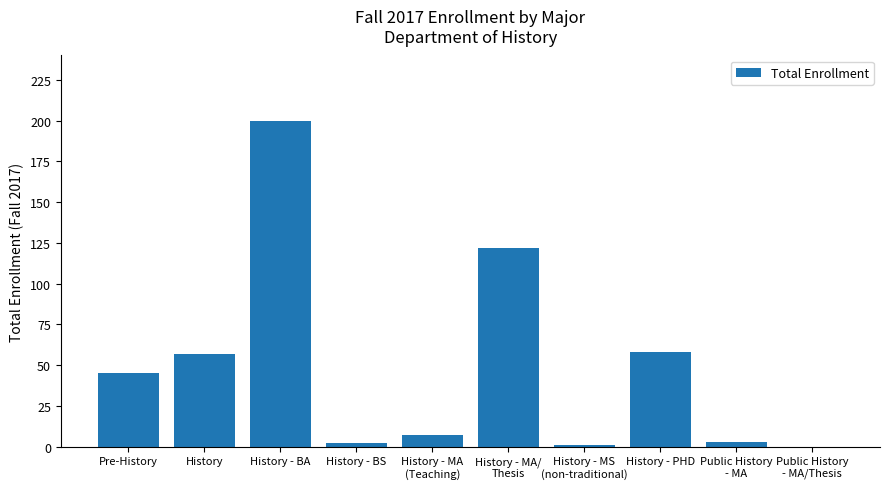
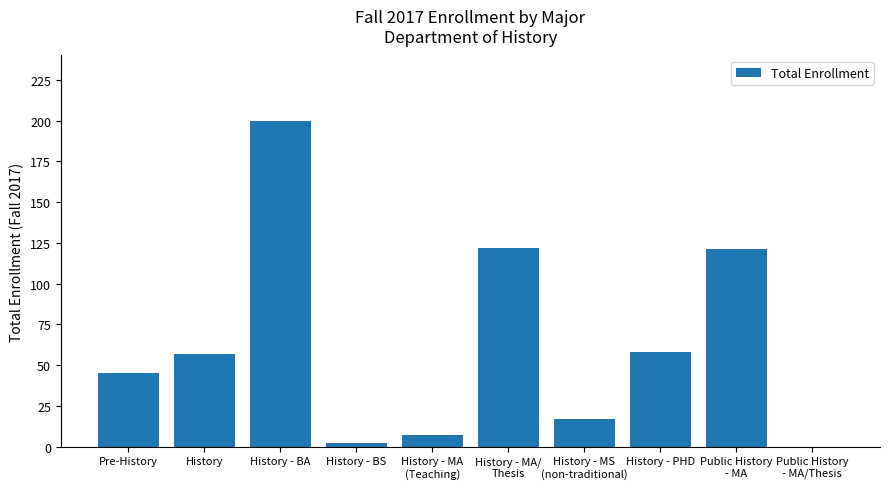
History - MS (non-traditional): 1 -> 17
Public History - MA: 3 -> 121
